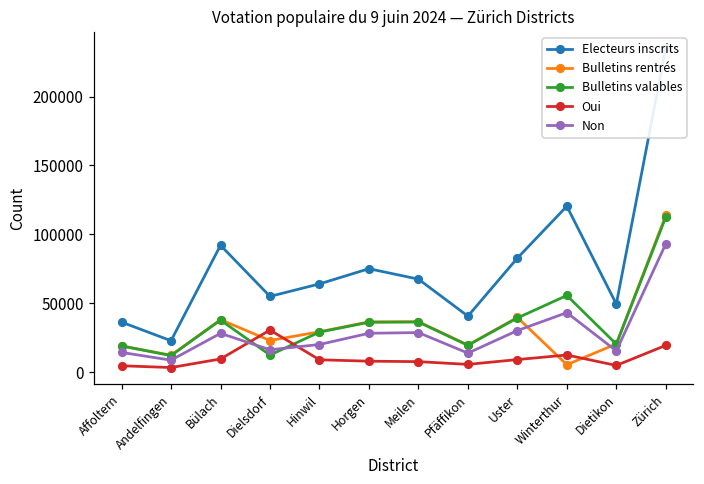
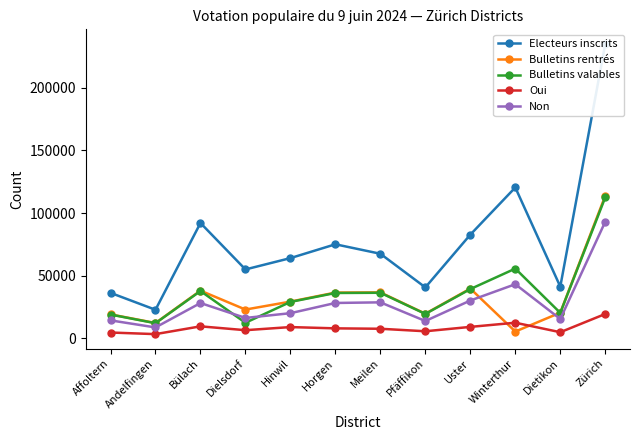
Oui, Dielsdorf: 31000 -> 7000
Electeurs inscrits, Dietikon: 49000 -> 41000
